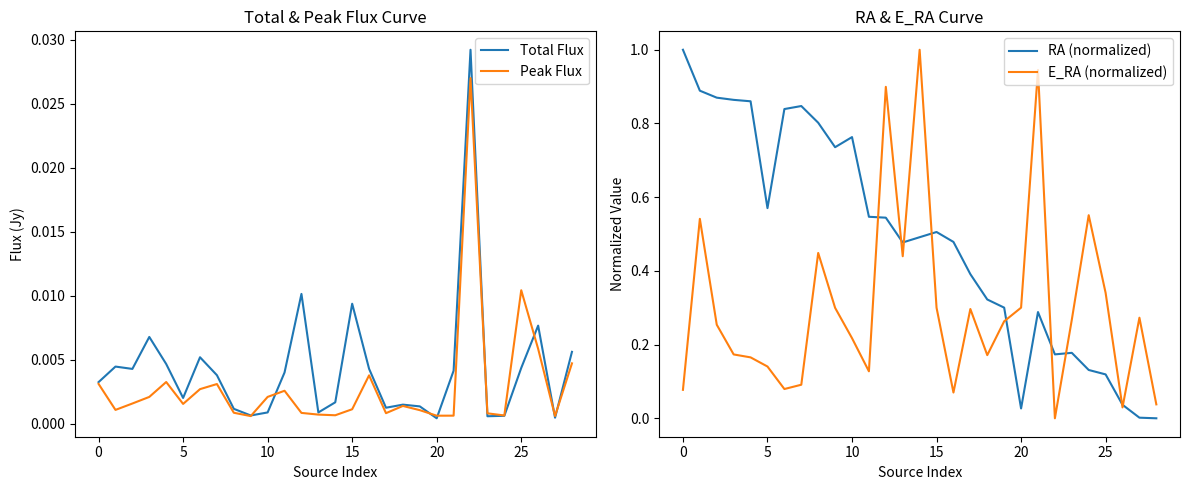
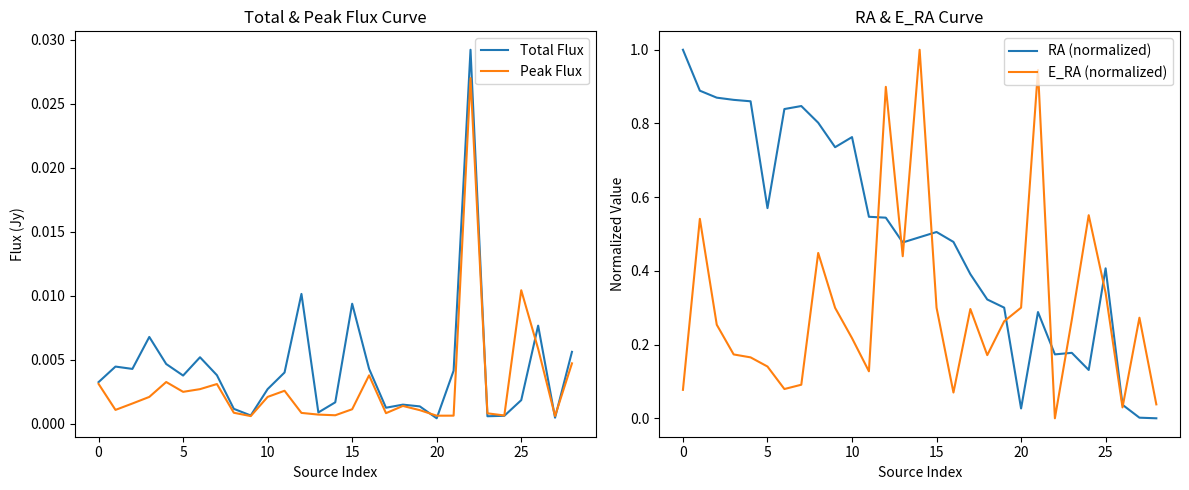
Total & Peak Flux Curve, Total Flux, 5: 0.0020 -> 0.0038
Total & Peak Flux Curve, Peak Flux, 5: 0.0016 -> 0.0025
Total & Peak Flux Curve, Total Flux, 10: 0.0009 -> 0.0027
Total & Peak Flux Curve, Total Flux, 25: 0.0044 -> 0.0019
RA & E_RA Curve, RA (normalized), 25: 0.12 -> 0.41
